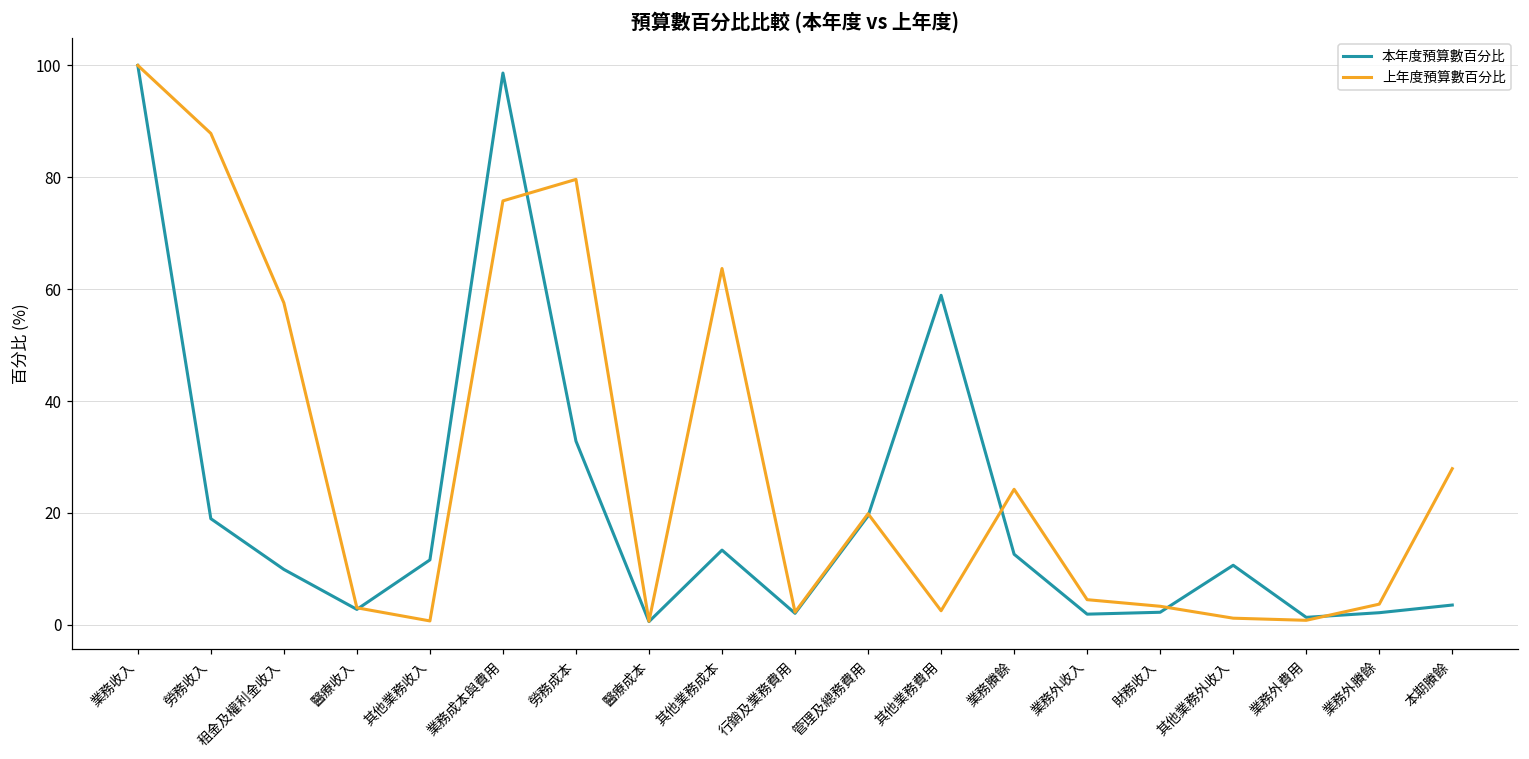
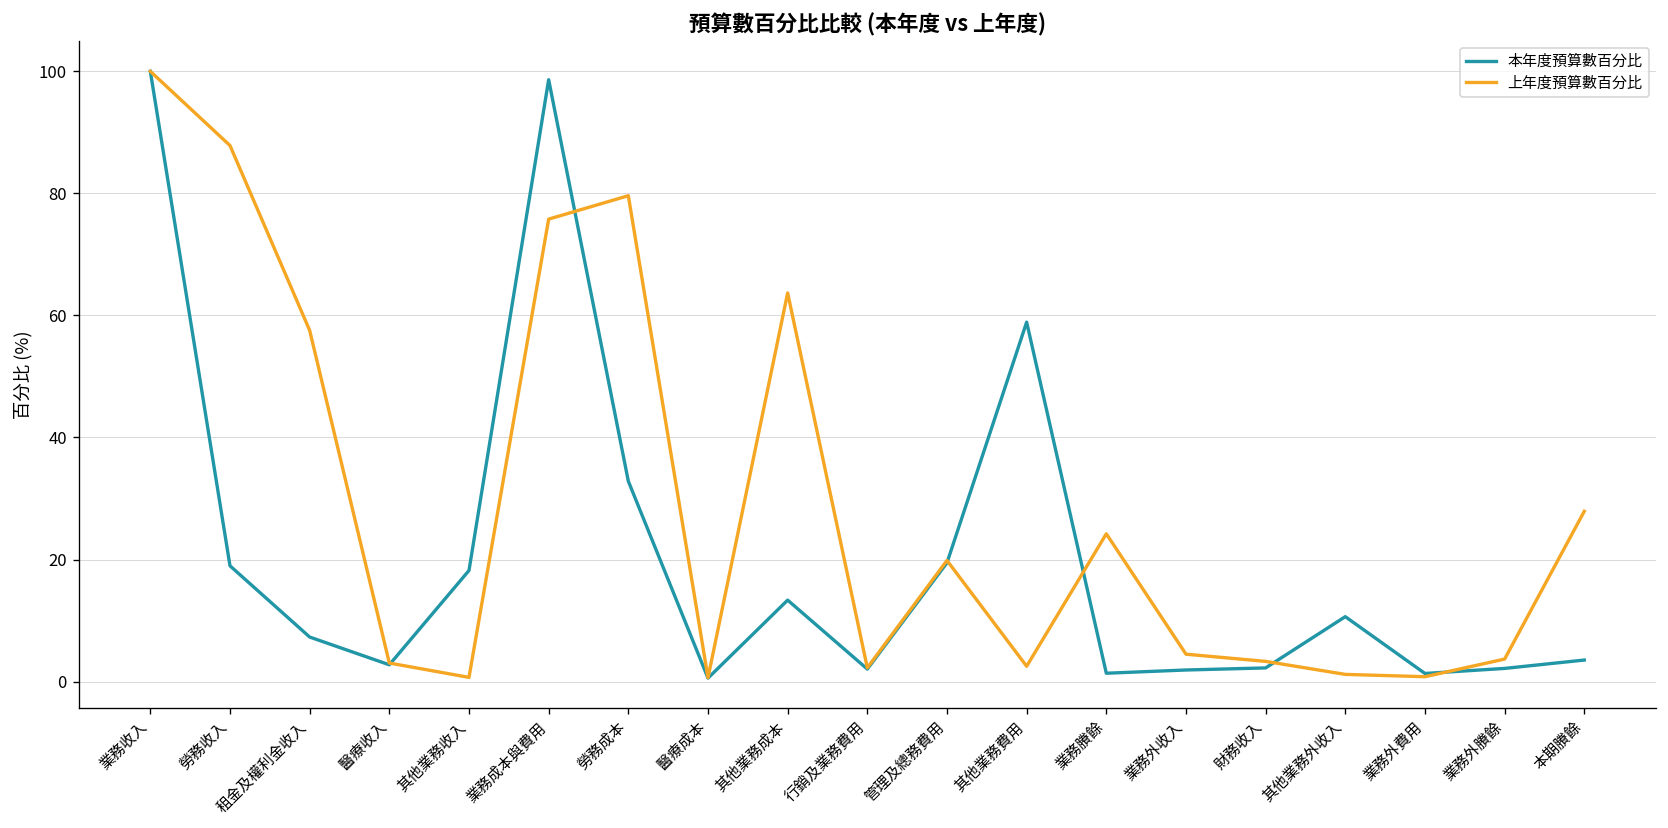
本年度預算數百分比, 租金及權利金收入: 10 -> 7
本年度預算數百分比, 其他業務收入: 12 -> 18
本年度預算數百分比, 業務賸餘: 13 -> 1
